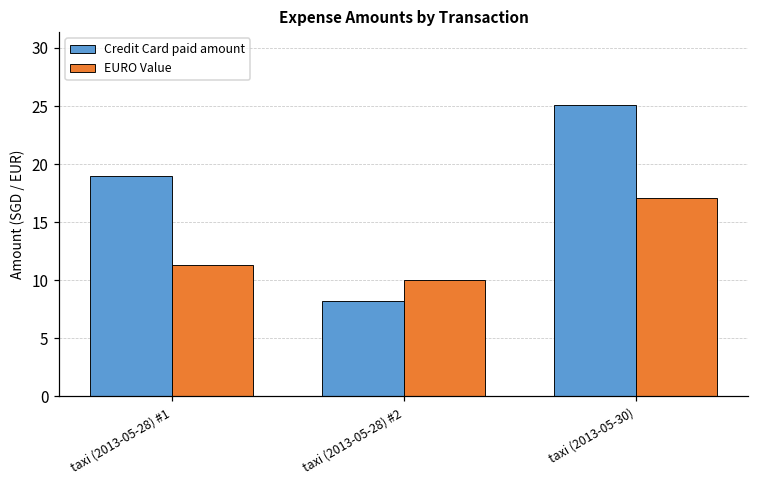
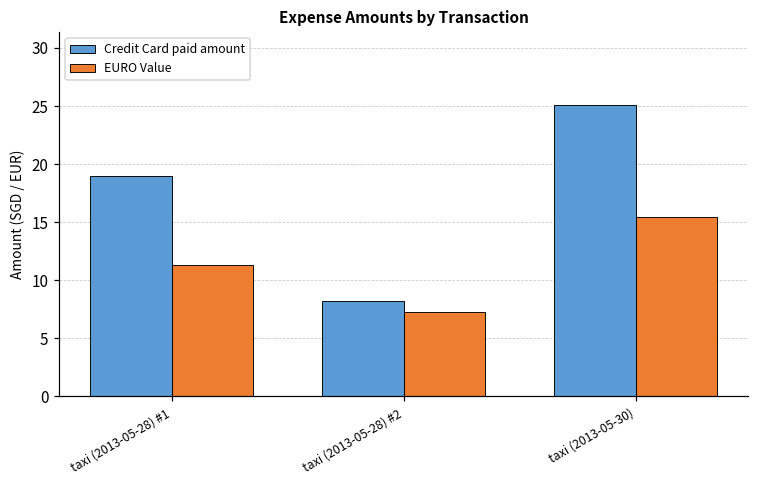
EURO Value, taxi (2013-05-28) #2: 10.0 -> 7.3
EURO Value, taxi (2013-05-30): 17.1 -> 15.4
